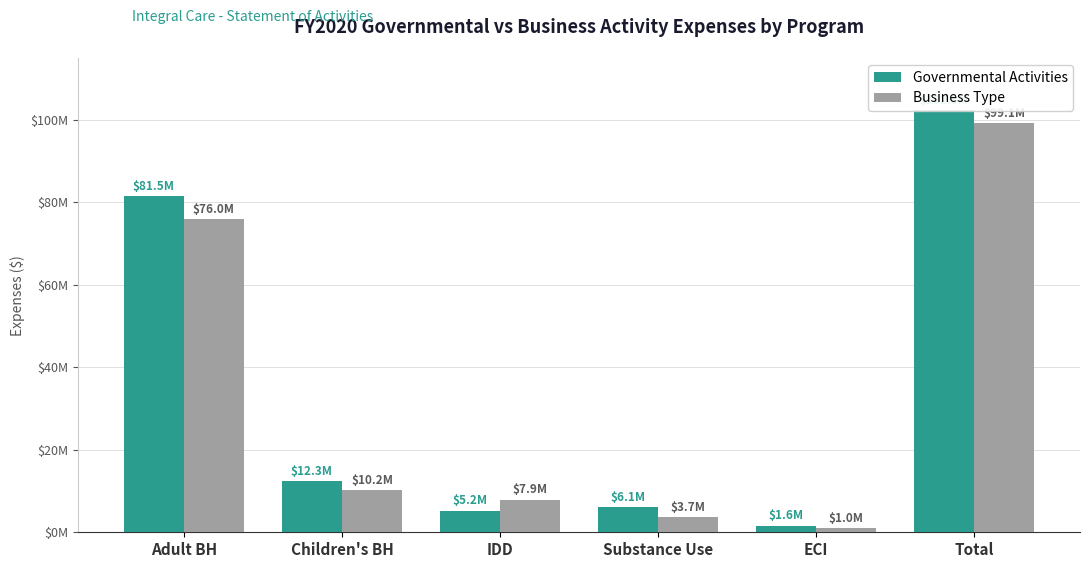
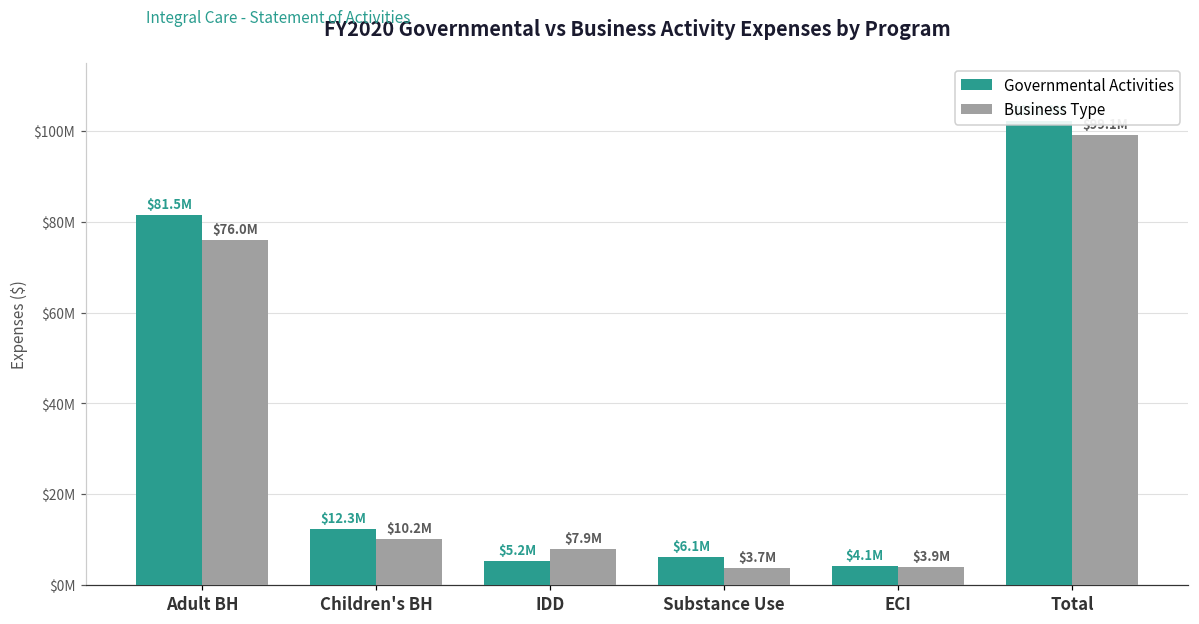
Governmental Activities, ECI: $1.6M -> $4.1M
Business Type, ECI: $1.0M -> $3.9M
